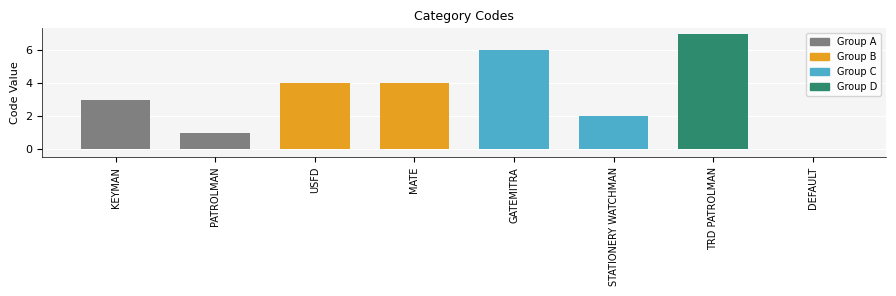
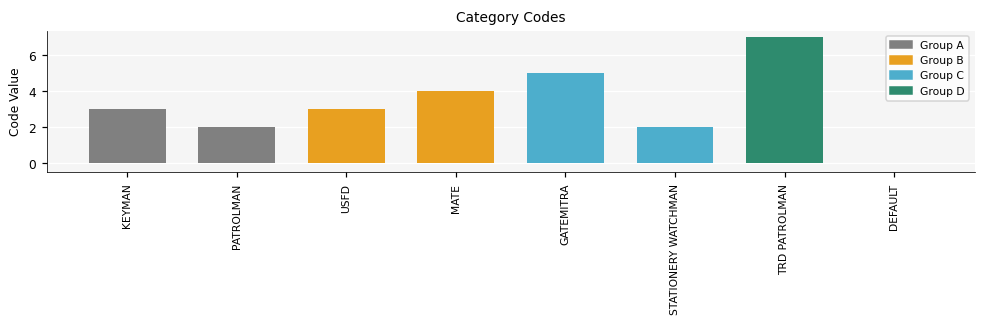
PATROLMAN: 1 -> 2
USFD: 4 -> 3
GATEMITRA: 6 -> 5
